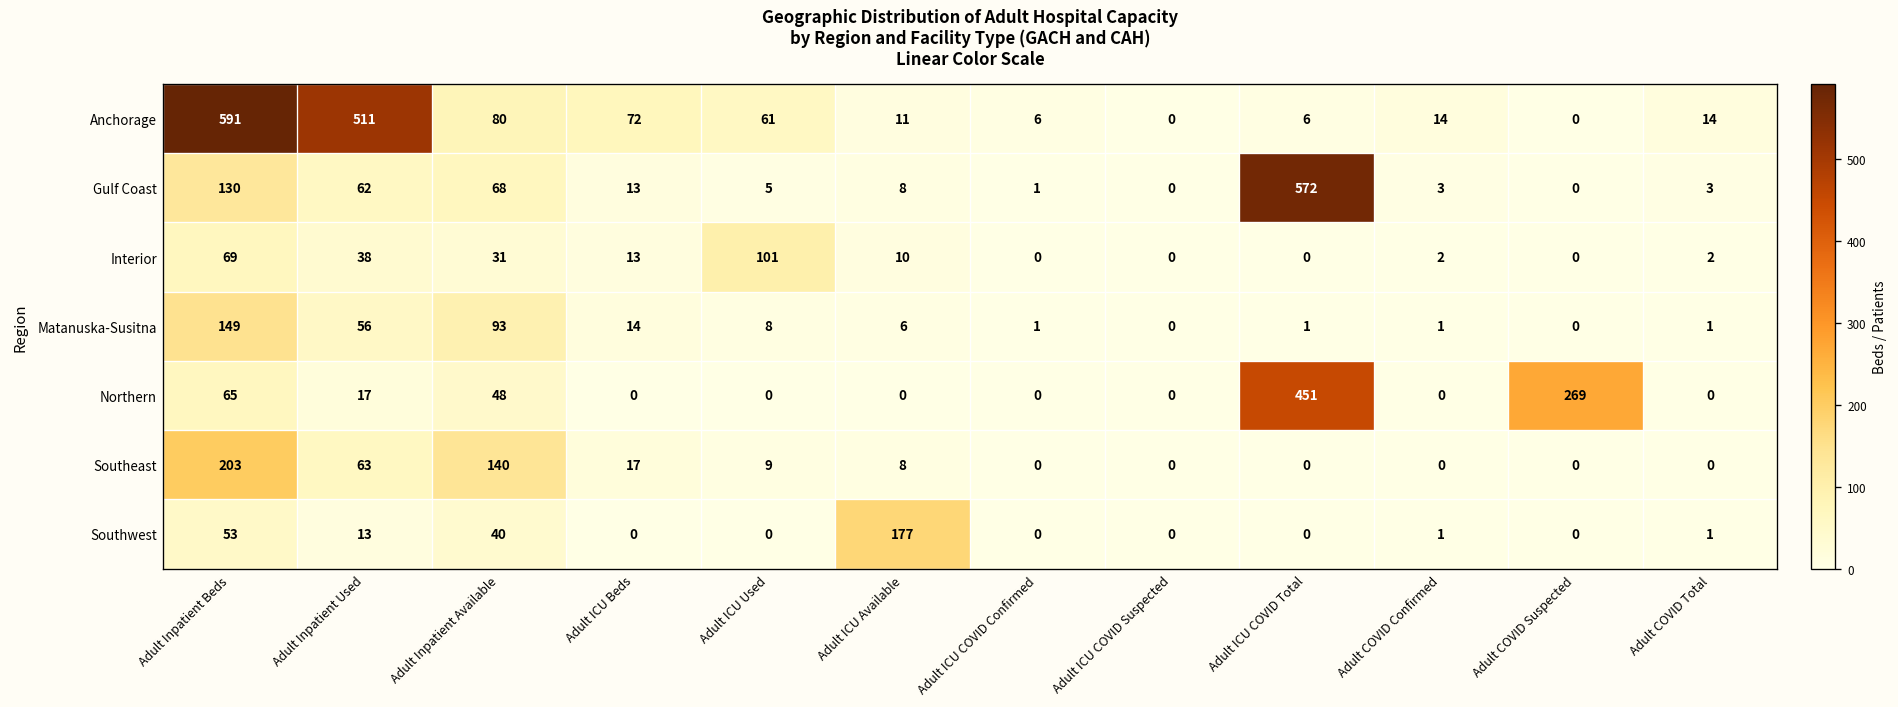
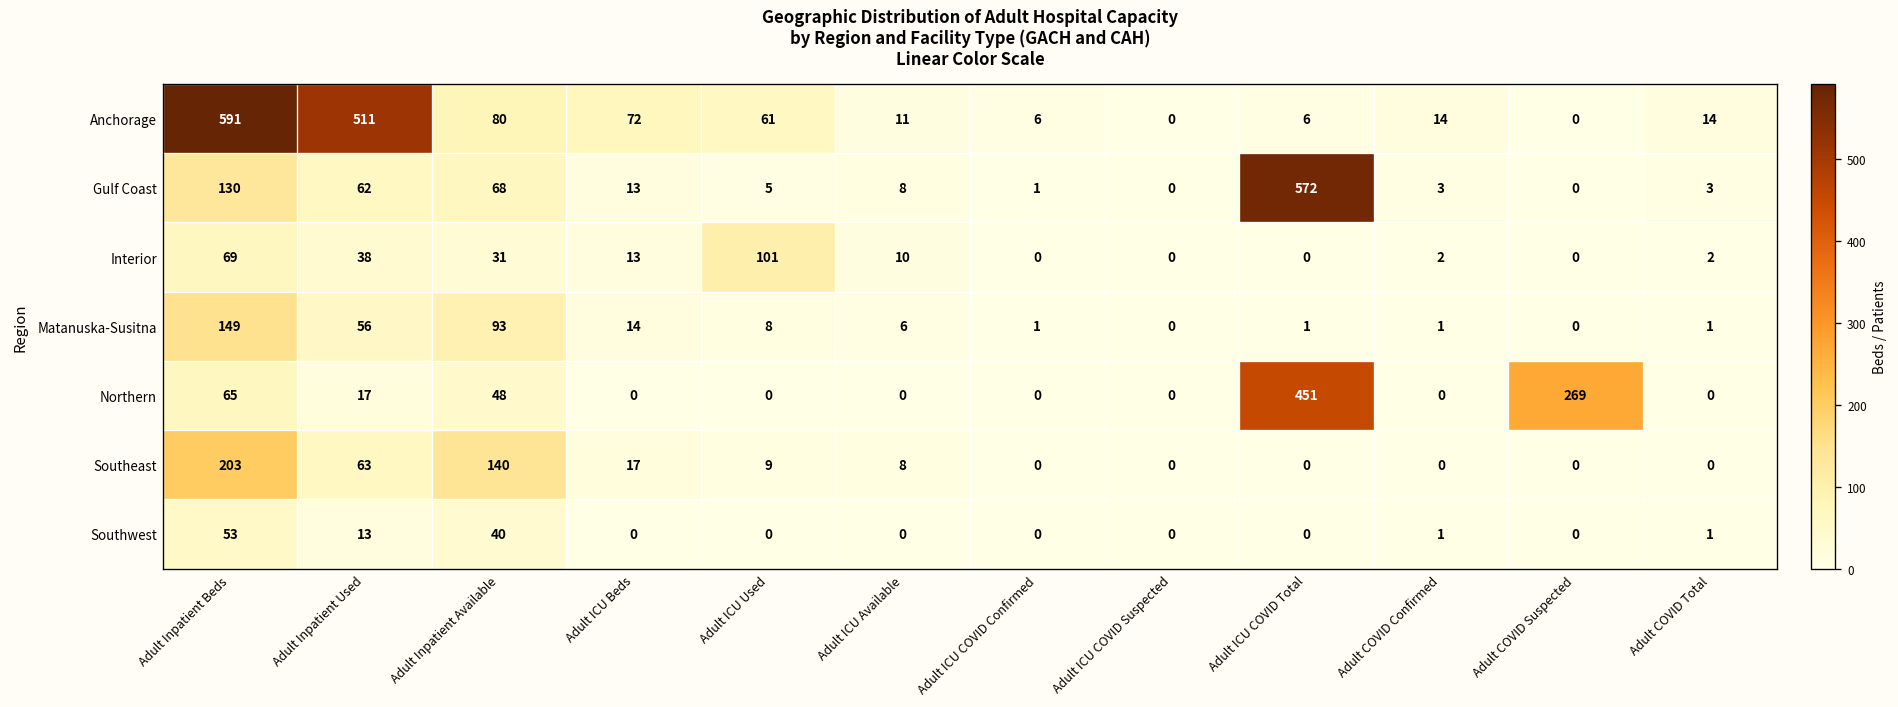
Southwest, Adult ICU Available: 177 -> 0
